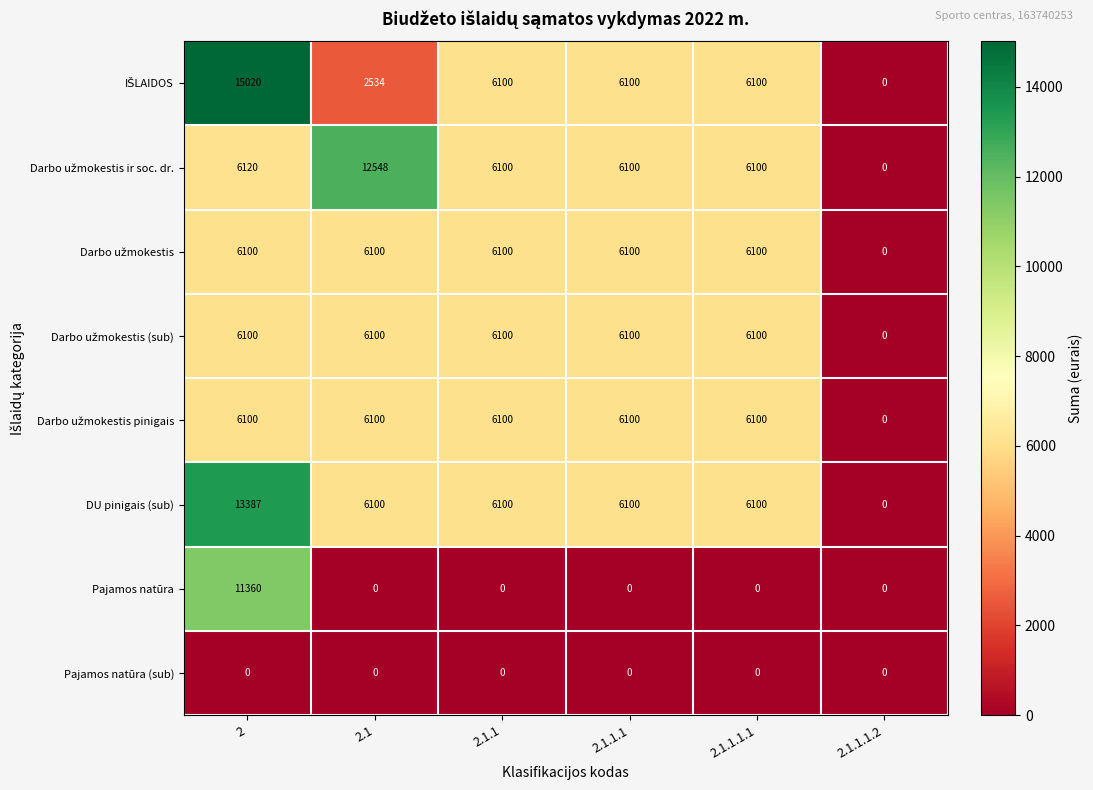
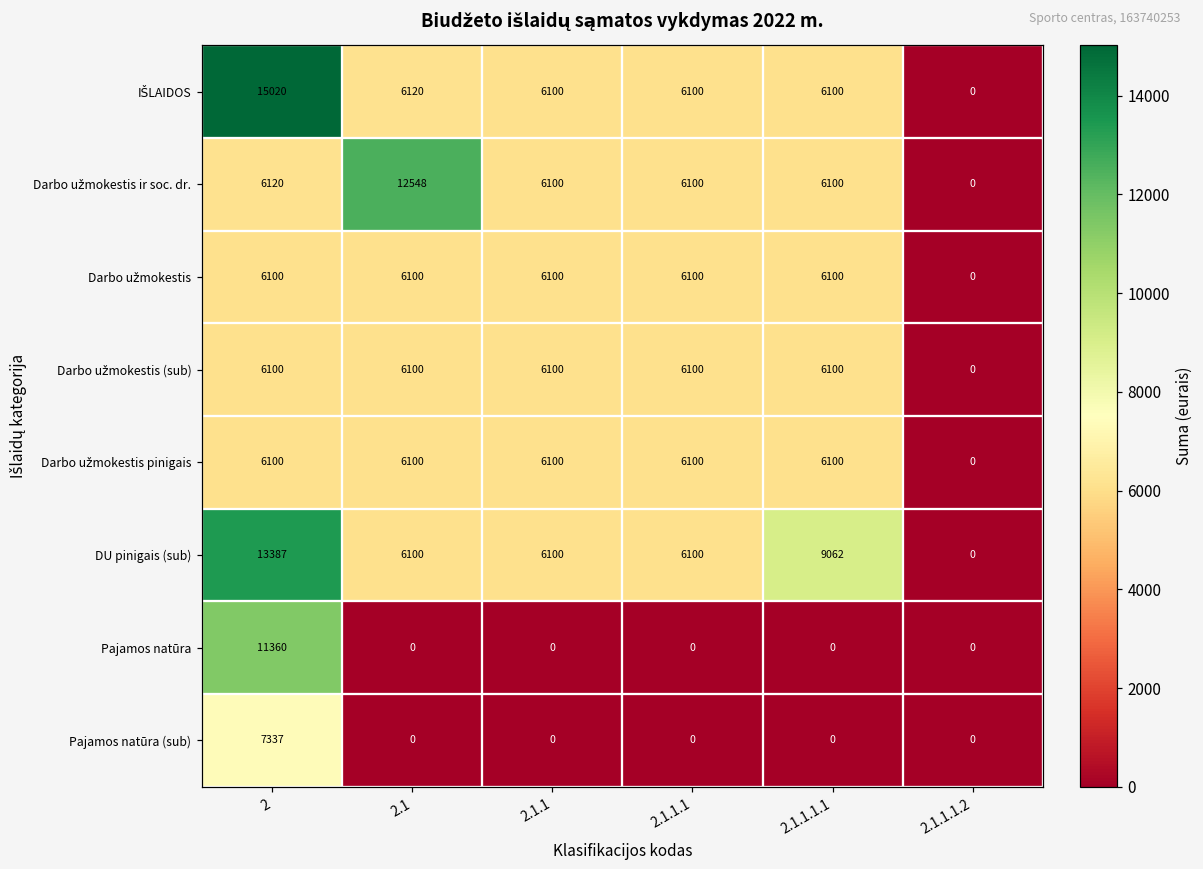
IŠLAIDOS, 2.1: 2534 -> 6120
DU pinigais (sub), 2.1.1.1.1: 6100 -> 9062
Pajamos natūra (sub), 2: 0 -> 7337
